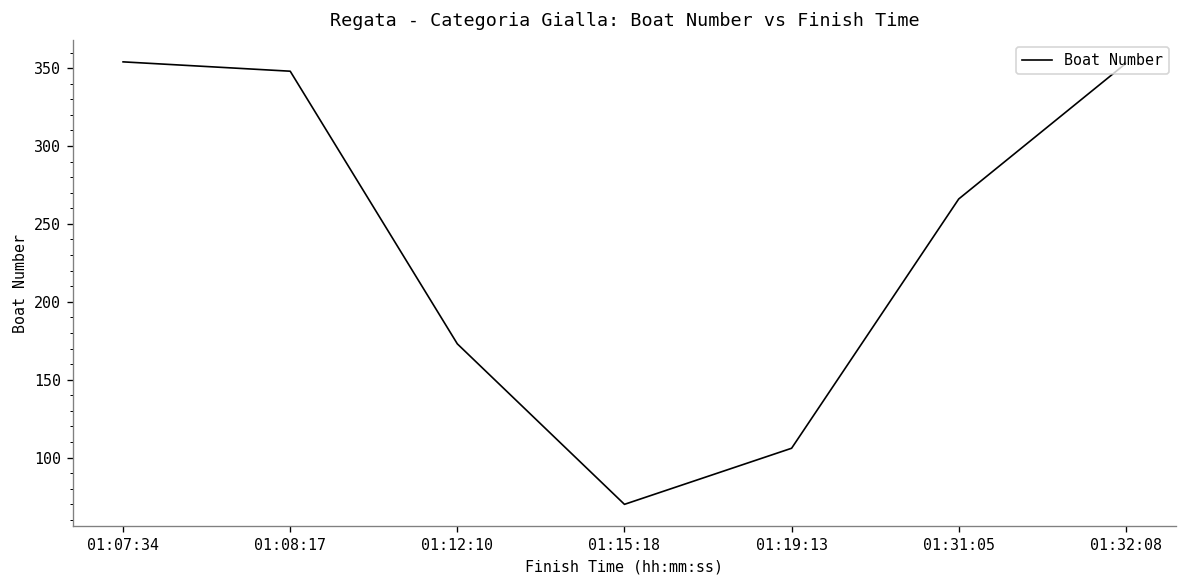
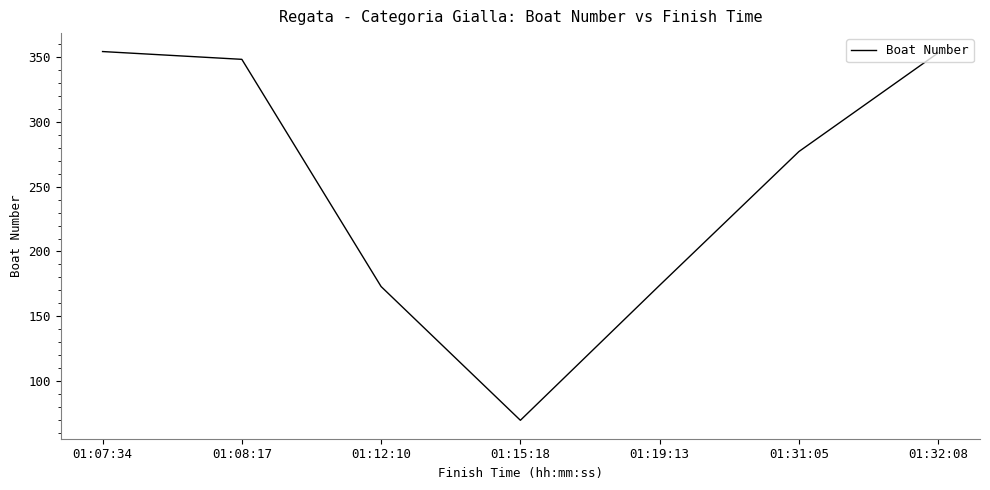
01:19:13: 106 -> 174
01:31:05: 266 -> 277
